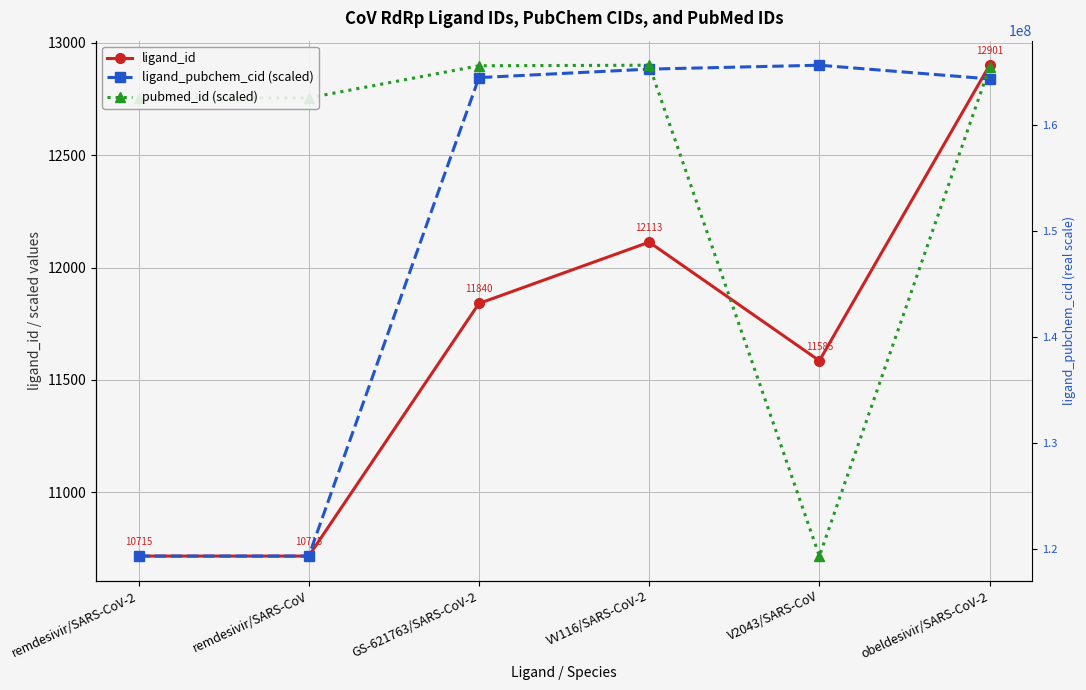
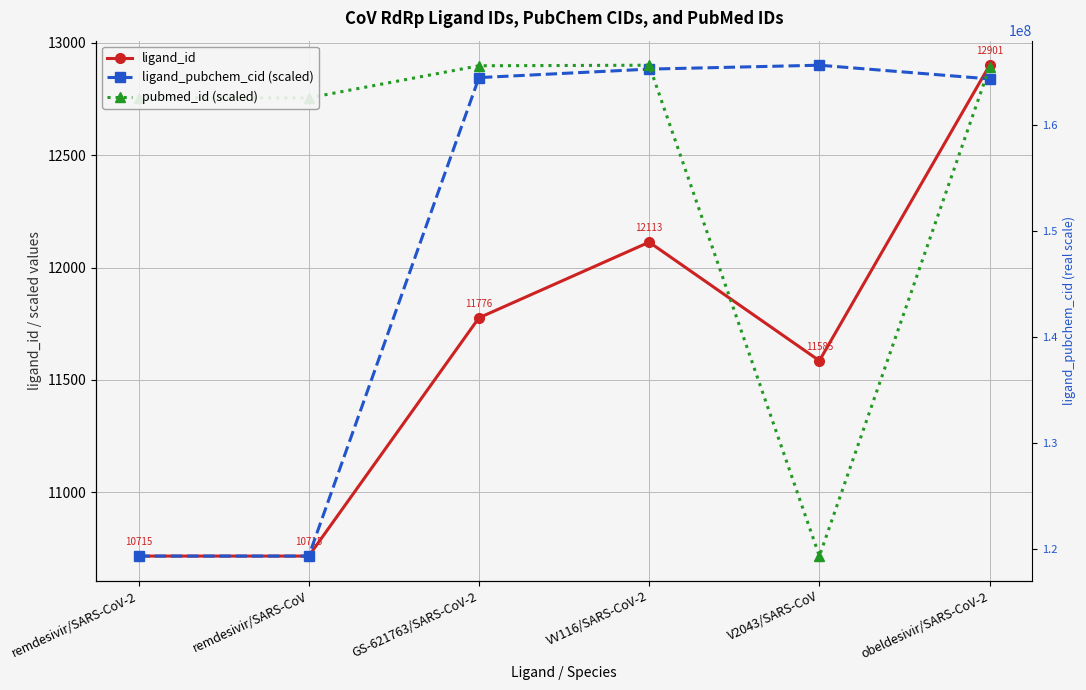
ligand_id, GS-621763/SARS-CoV-2: 11840 -> 11776
